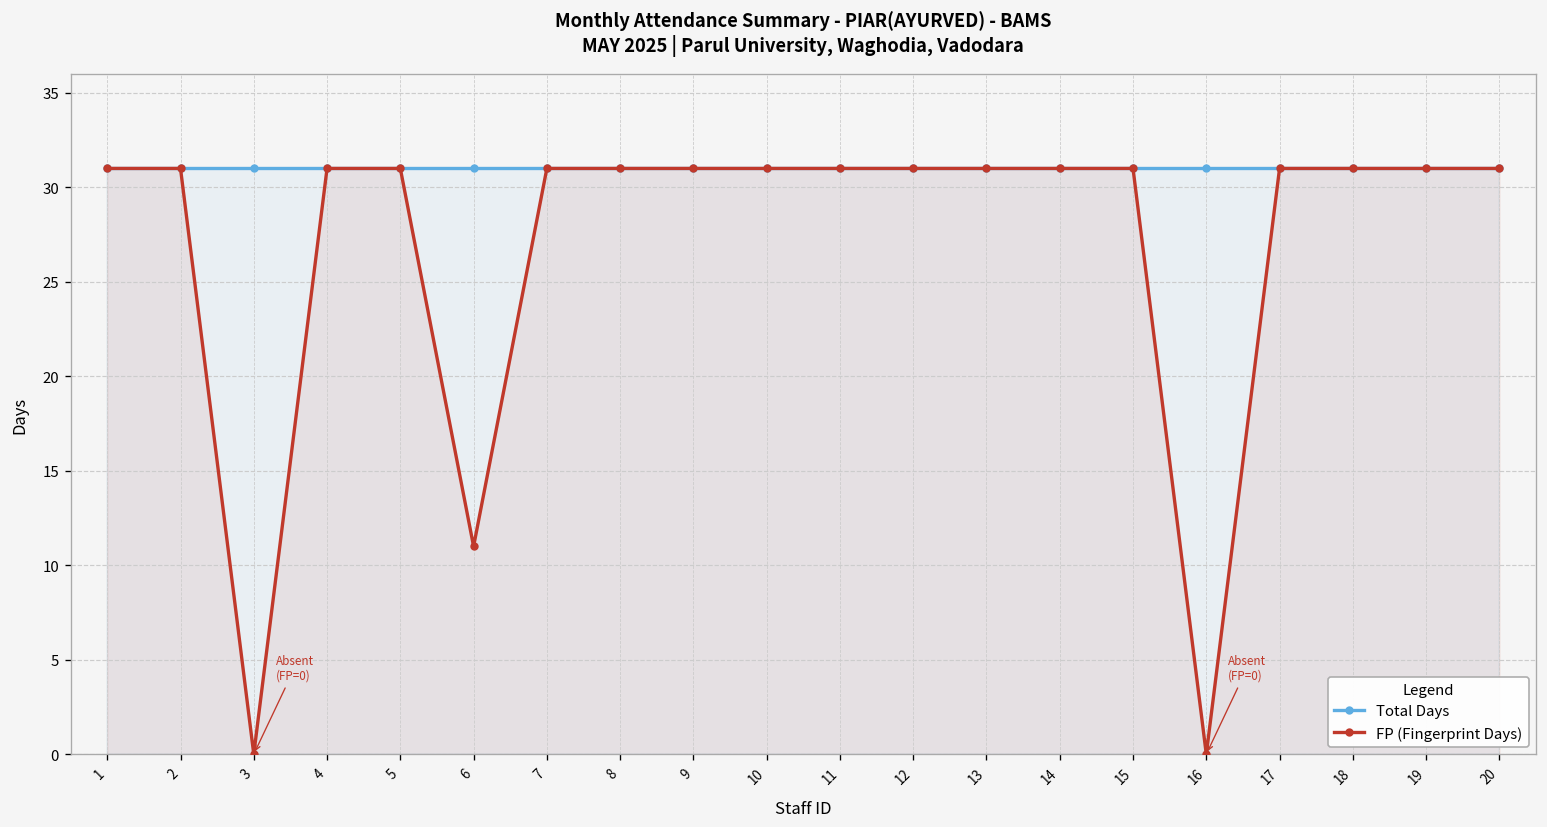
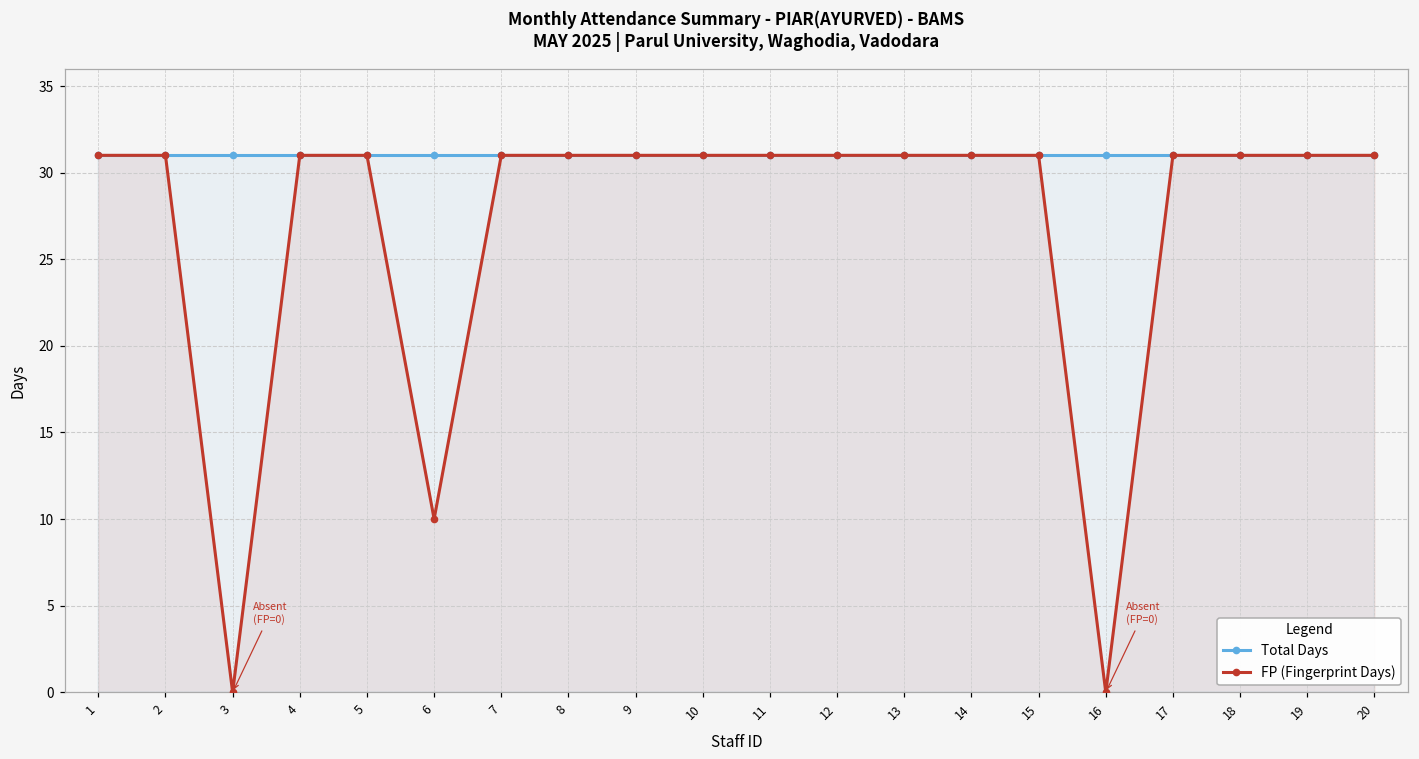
FP (Fingerprint Days), 6: 11 -> 10
